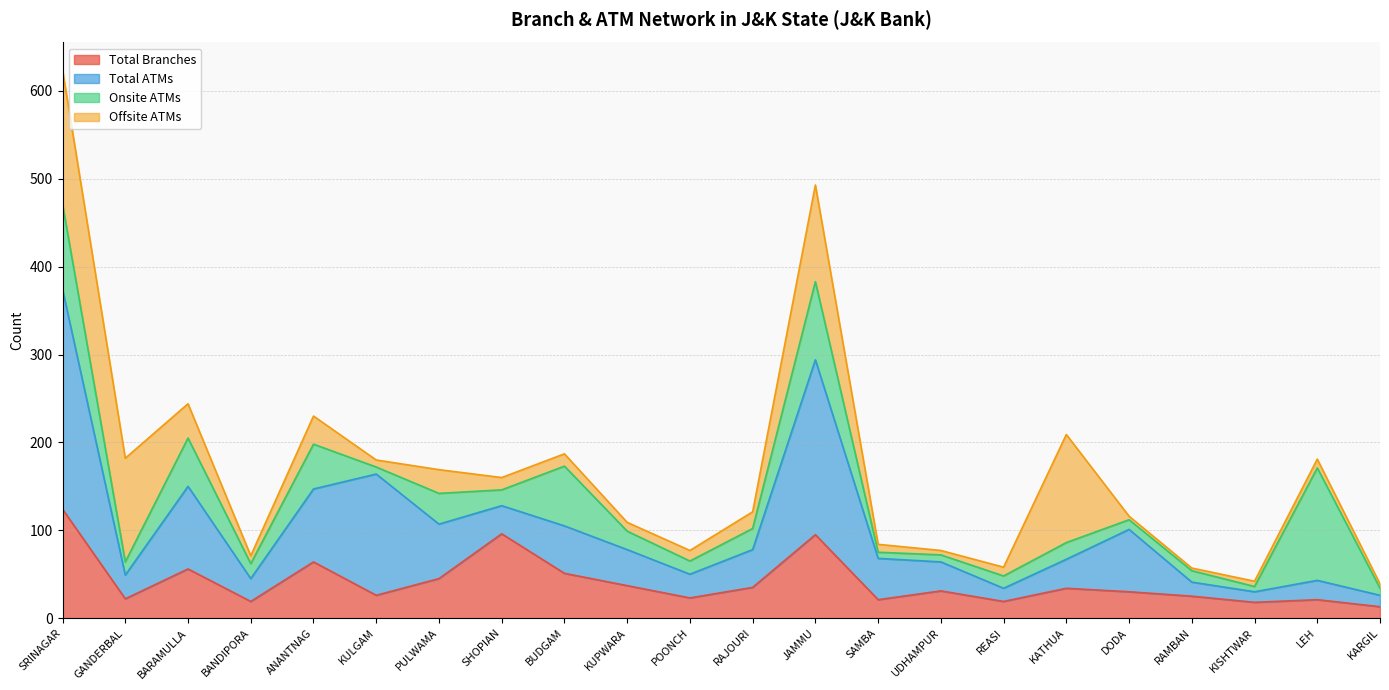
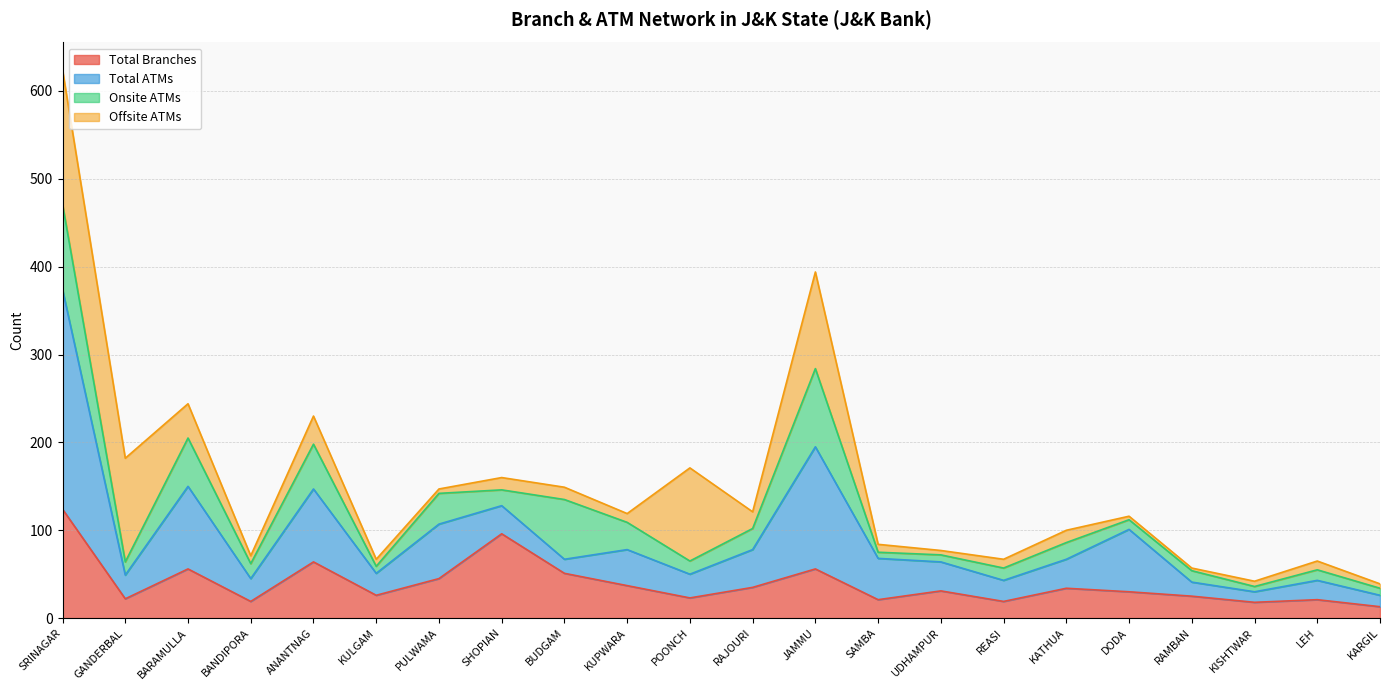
Total ATMs, KULGAM: 140 -> 30
Offsite ATMs, PULWAMA: 30 -> 10
Total ATMs, BUDGAM: 50 -> 20
Onsite ATMs, KUPWARA: 20 -> 30
Offsite ATMs, POONCH: 10 -> 110
Total Branches, JAMMU: 100 -> 60
Total ATMs, JAMMU: 200 -> 140
Total ATMs, REASI: 15 -> 24
Offsite ATMs, KATHUA: 120 -> 10
Onsite ATMs, LEH: 130 -> 10
